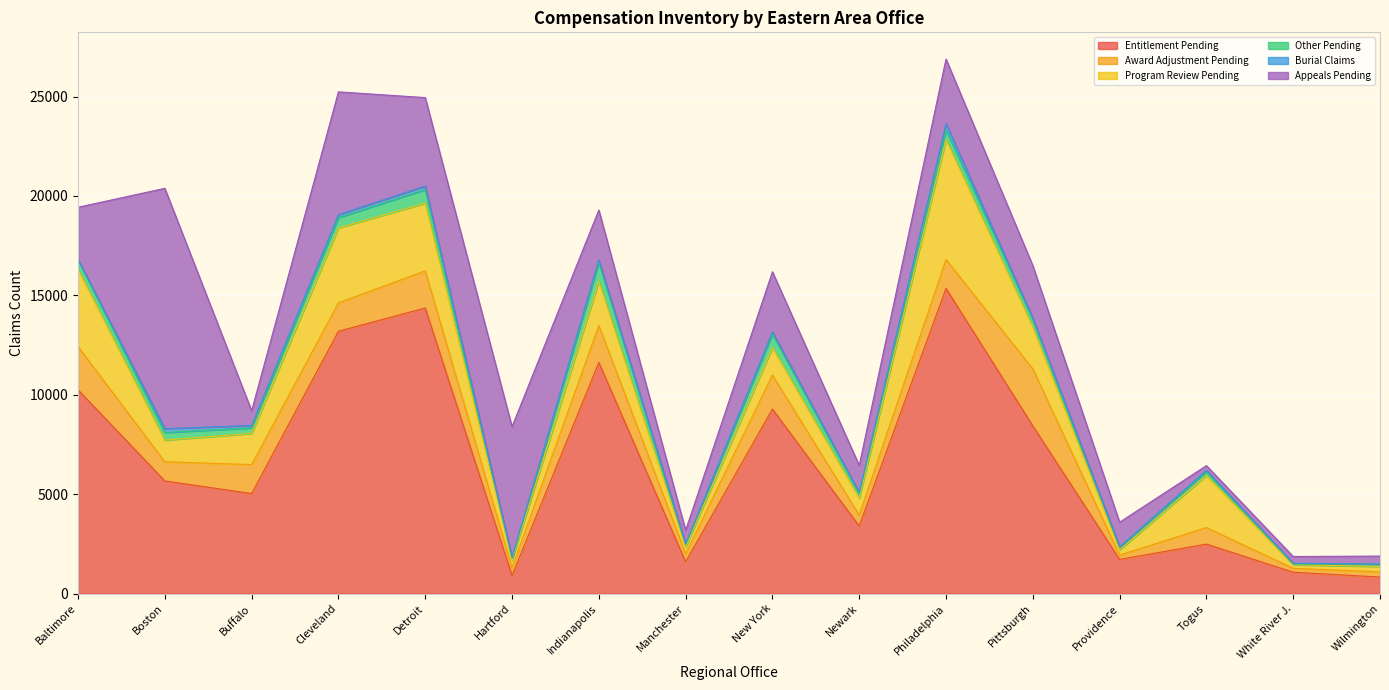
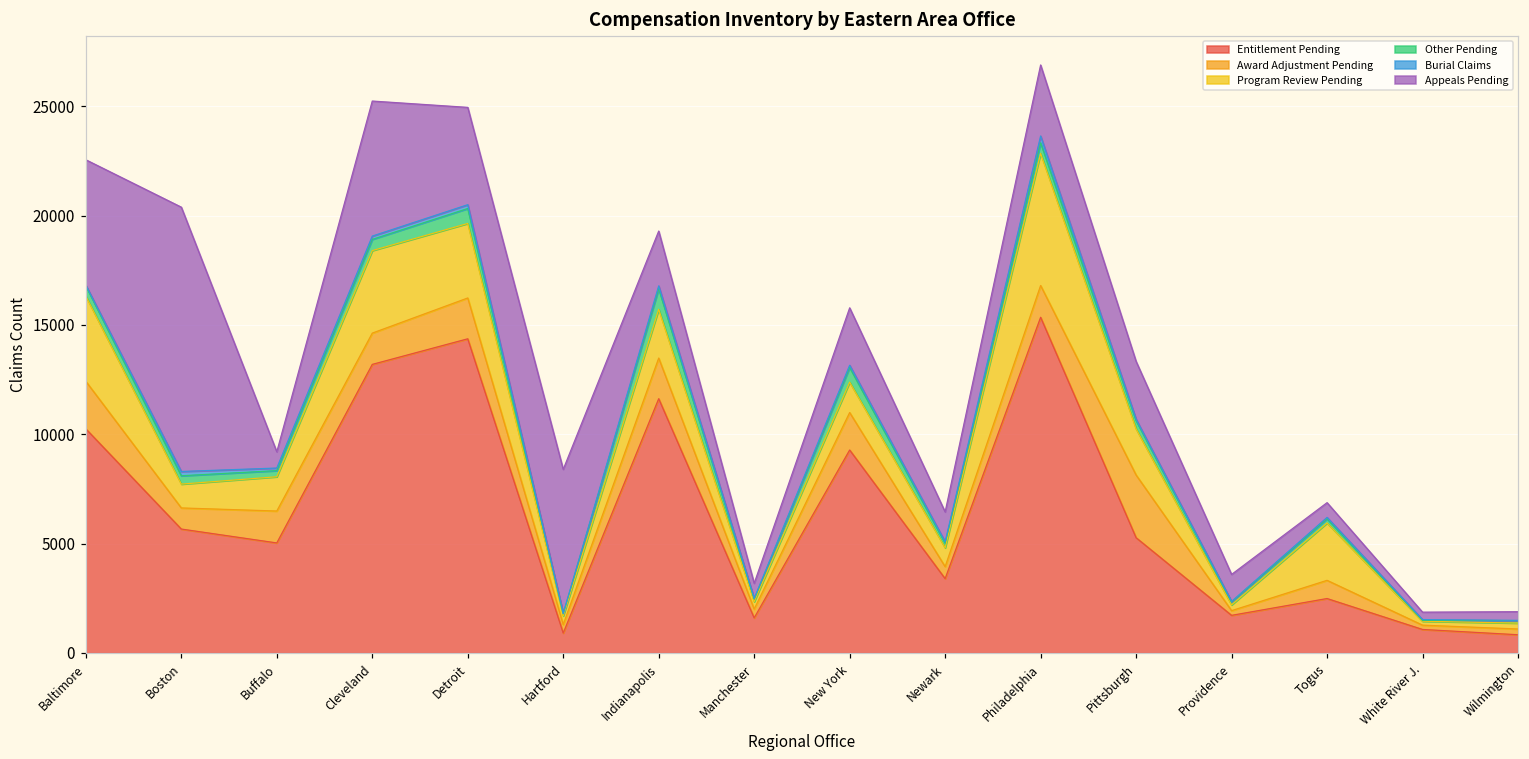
Appeals Pending, Baltimore: 2600 -> 5700
Appeals Pending, New York: 3000 -> 2600
Entitlement Pending, Pittsburgh: 8400 -> 5300
Appeals Pending, Togus: 200 -> 700
